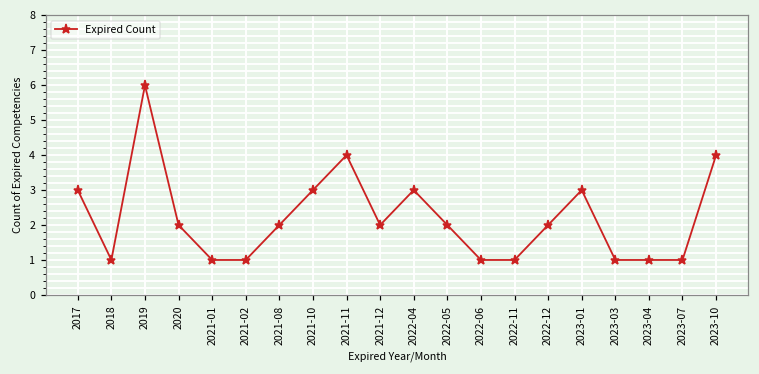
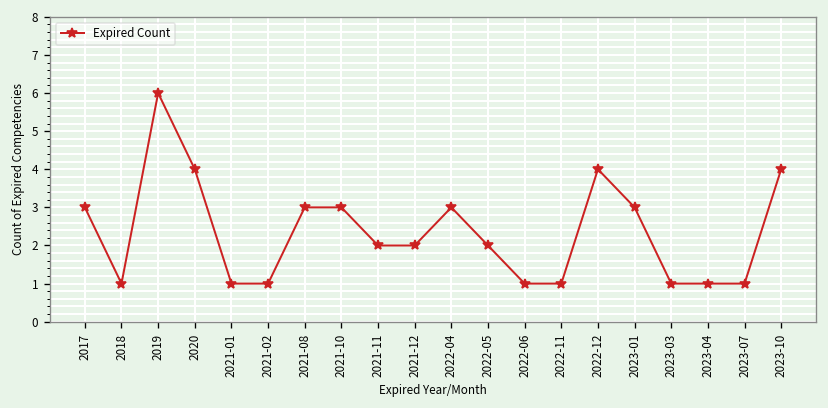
2020: 2 -> 4
2021-08: 2 -> 3
2021-11: 4 -> 2
2022-12: 2 -> 4
